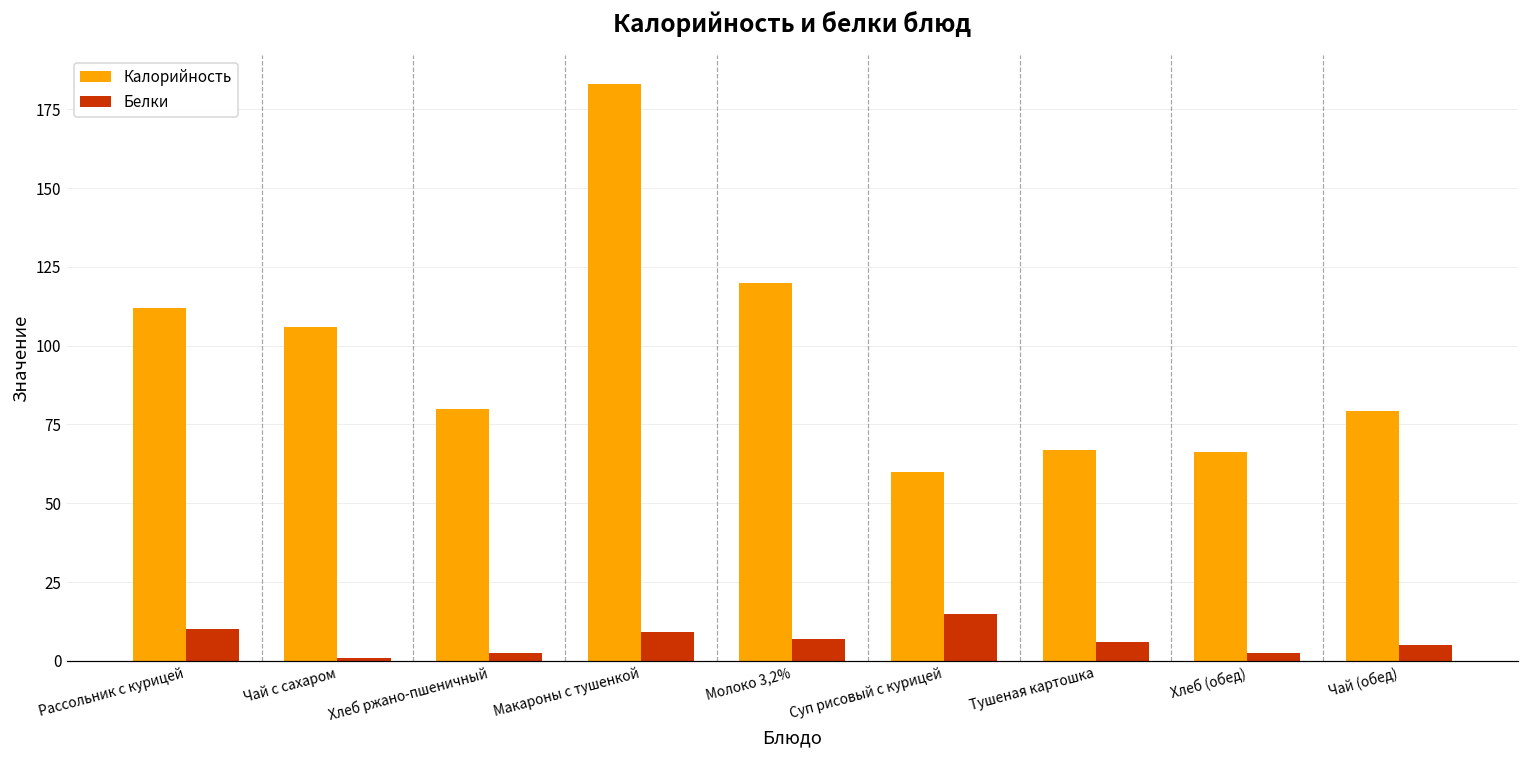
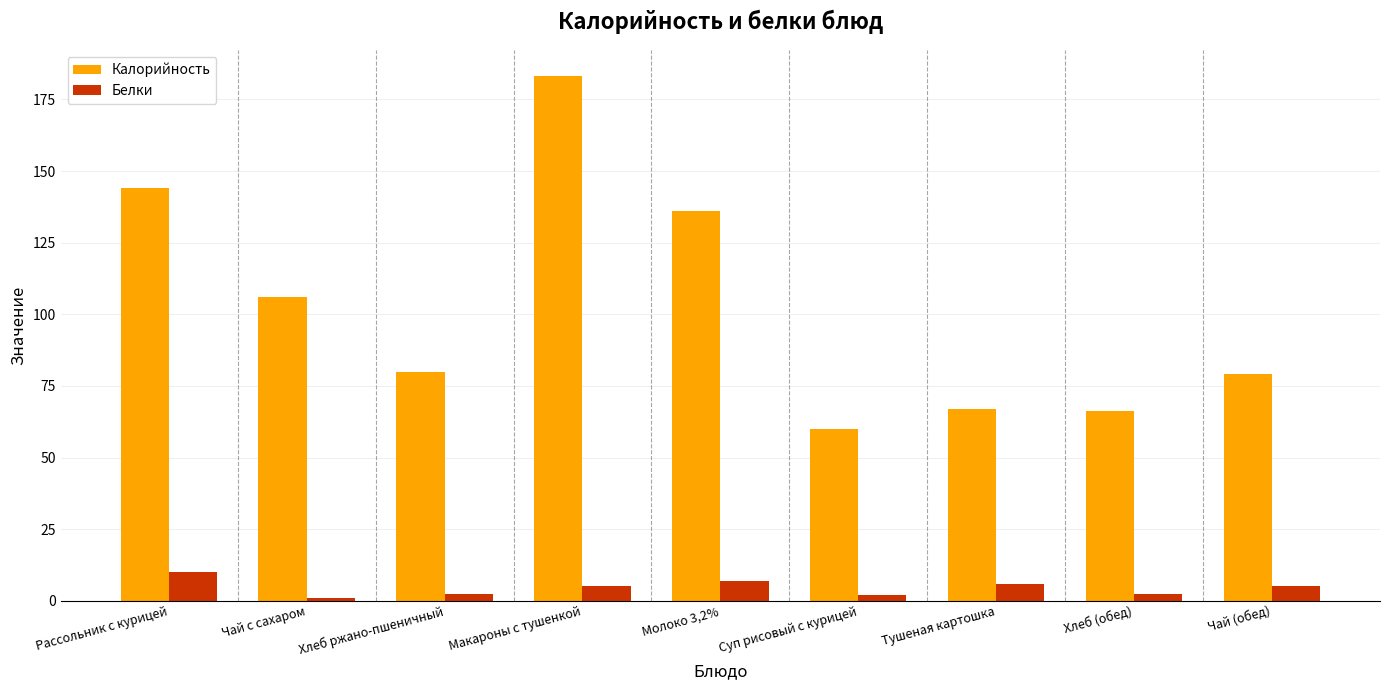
Калорийность, Рассольник с курицей: 112 -> 144
Белки, Макароны с тушенкой: 9 -> 5
Калорийность, Молоко 3,2%: 120 -> 136
Белки, Суп рисовый с курицей: 15 -> 2
